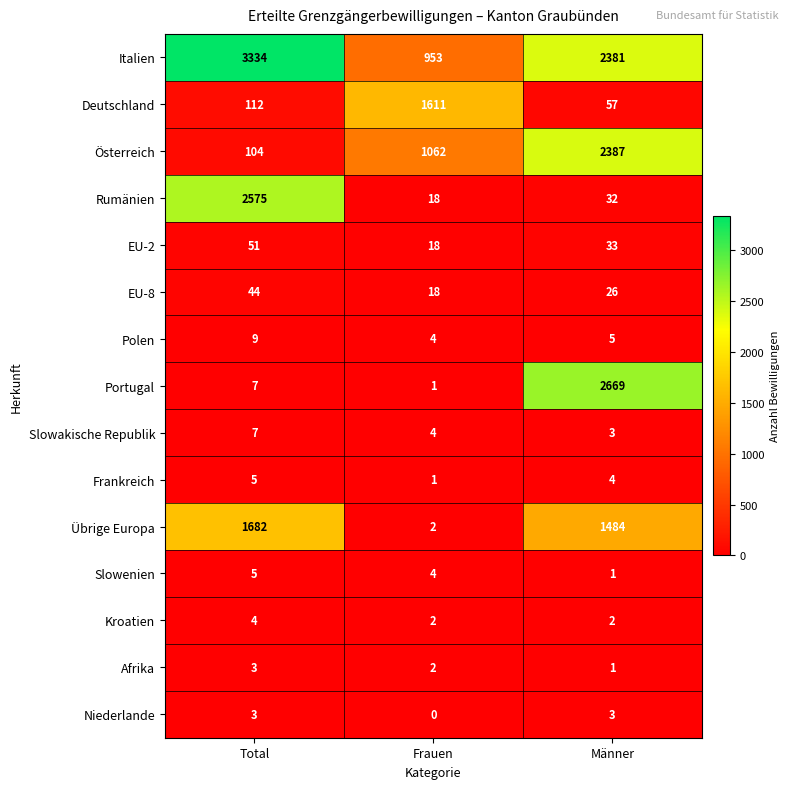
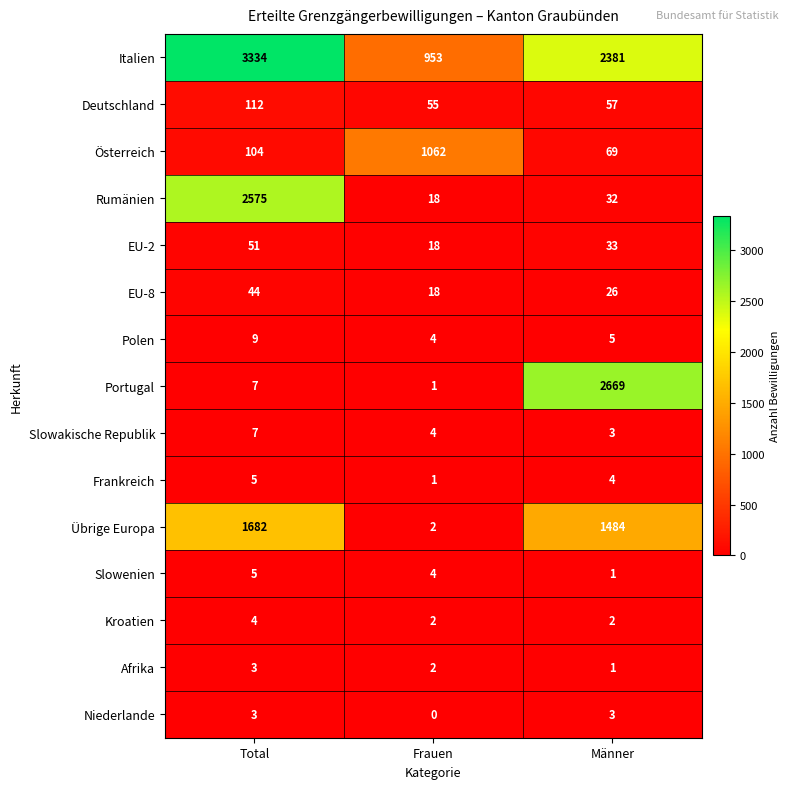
Deutschland, Frauen: 1611 -> 55
Österreich, Männer: 2387 -> 69
